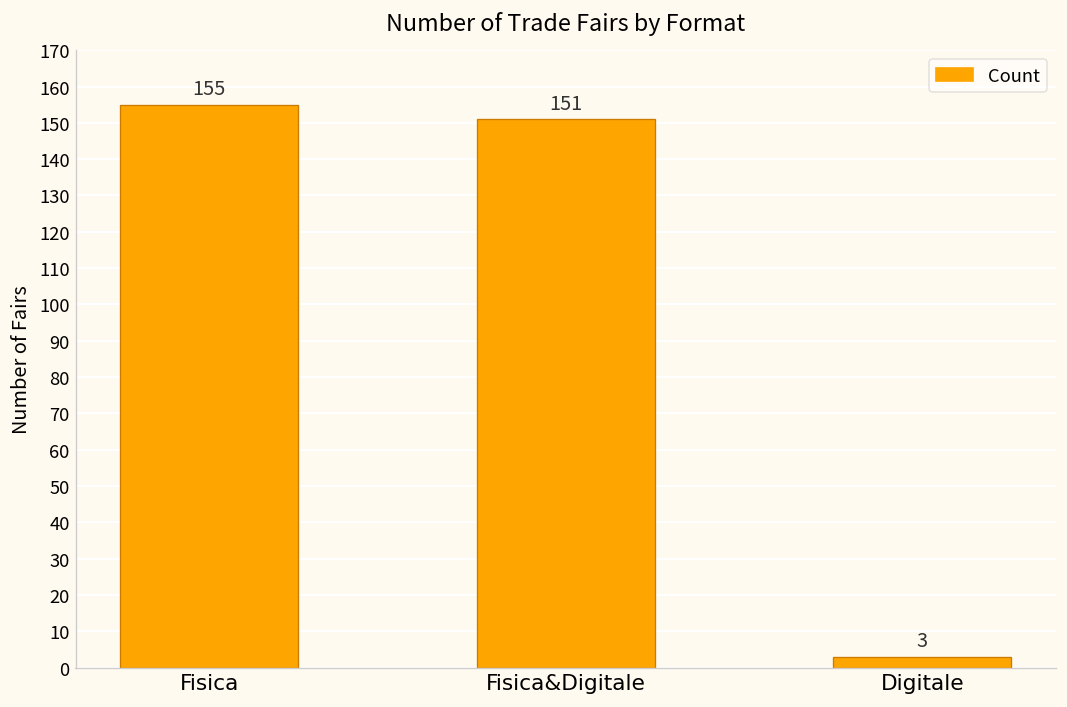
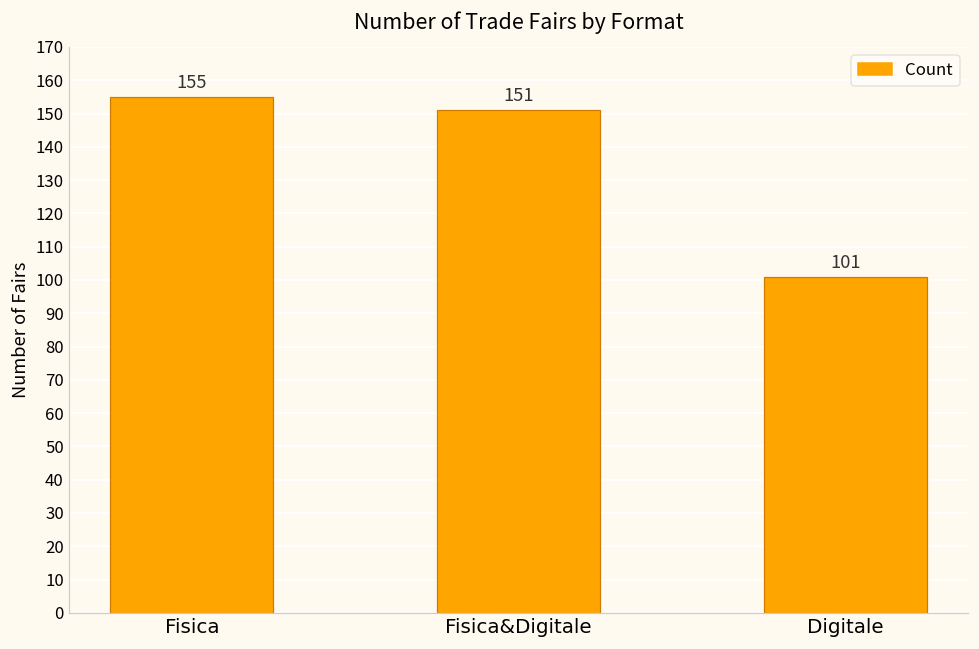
Digitale: 3 -> 101
